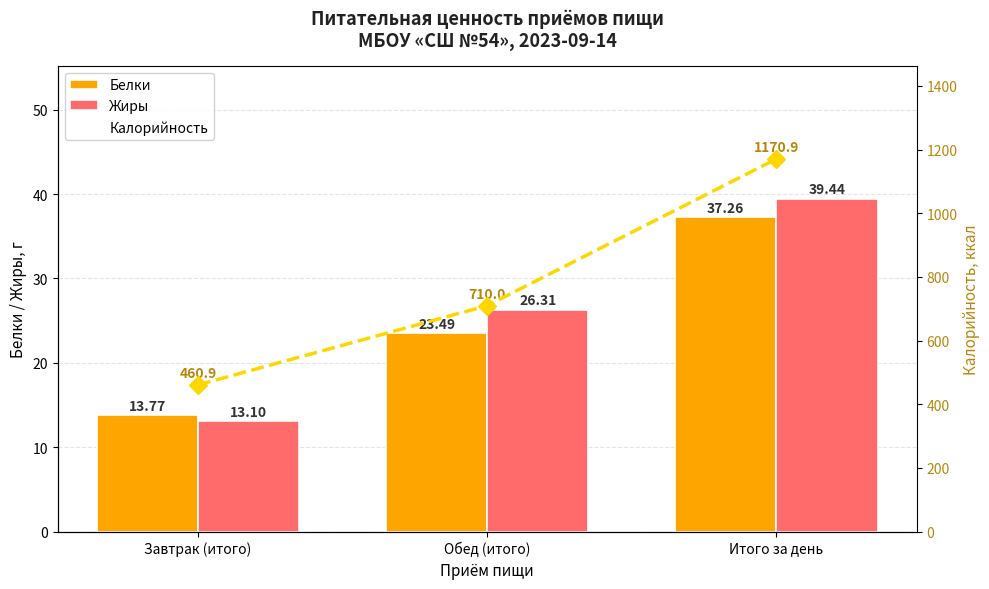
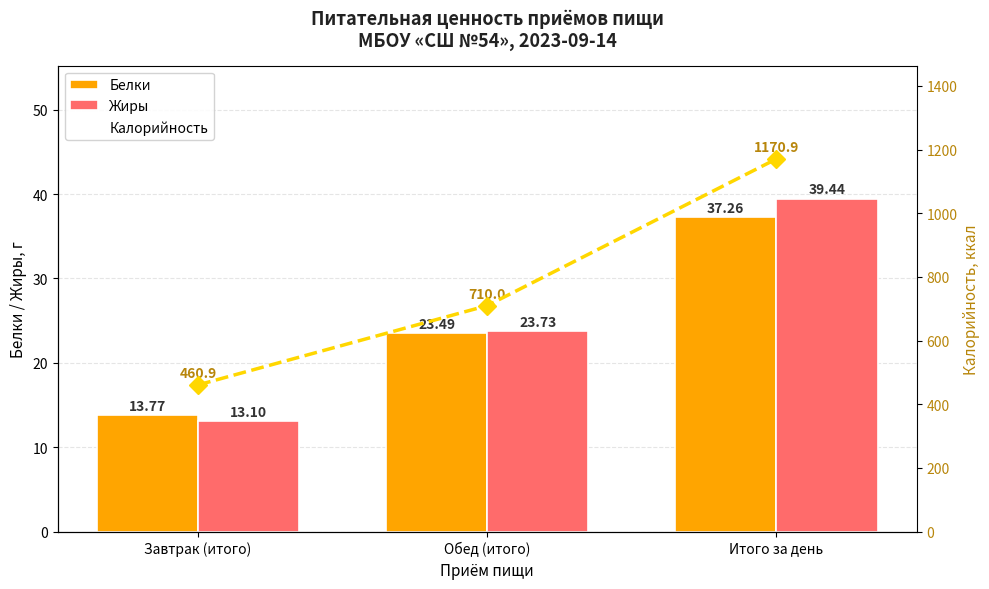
Жиры, Обед (итого): 26.31 -> 23.73
